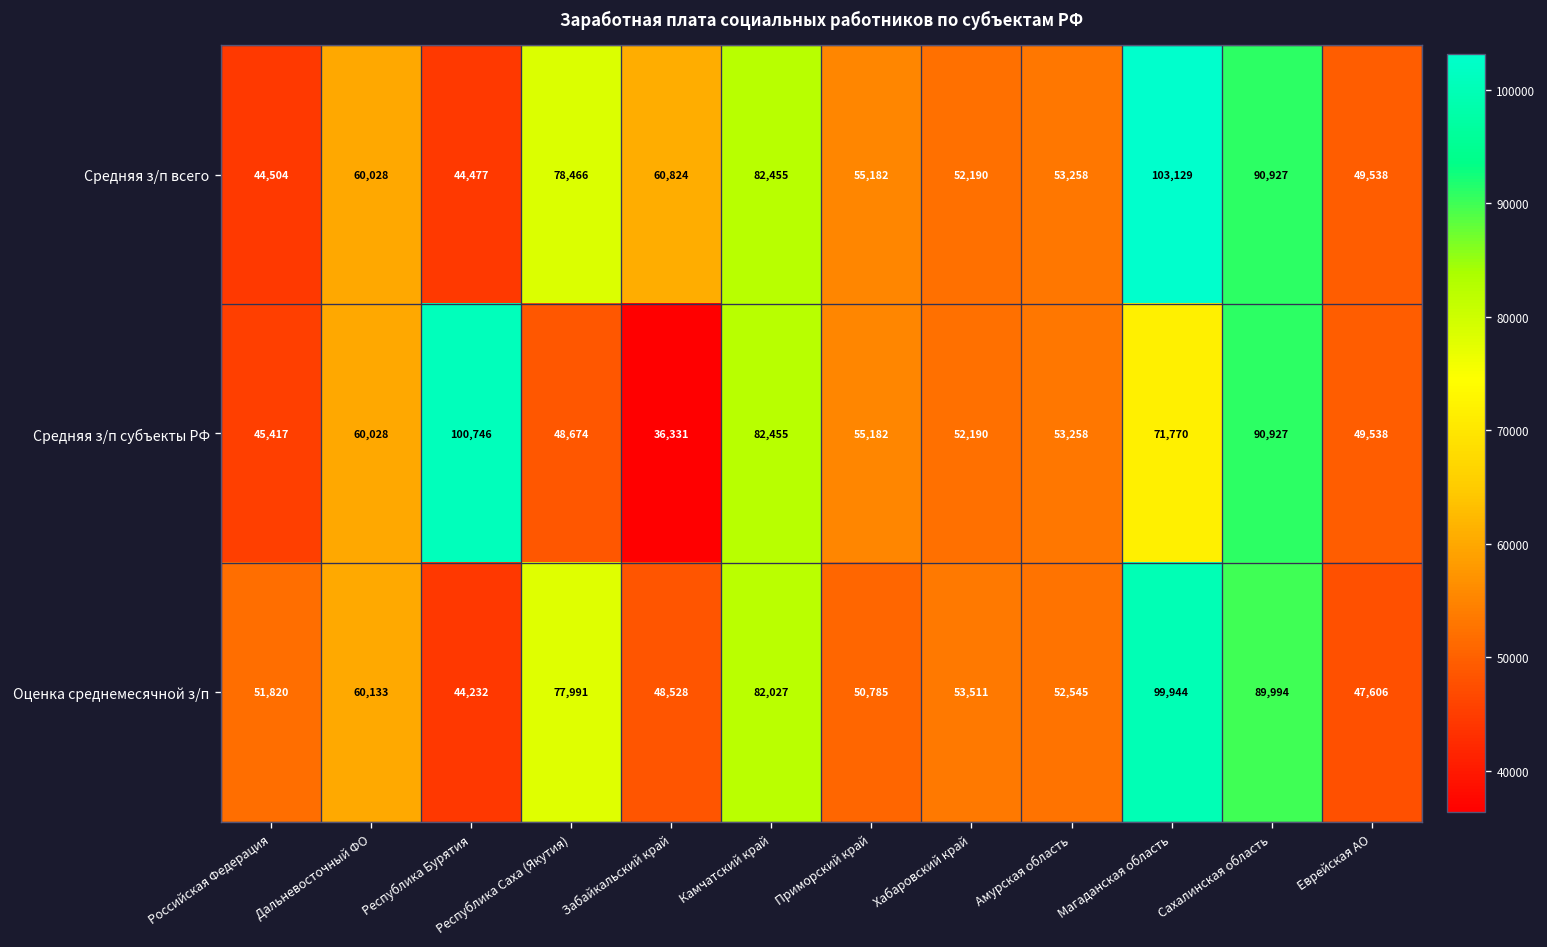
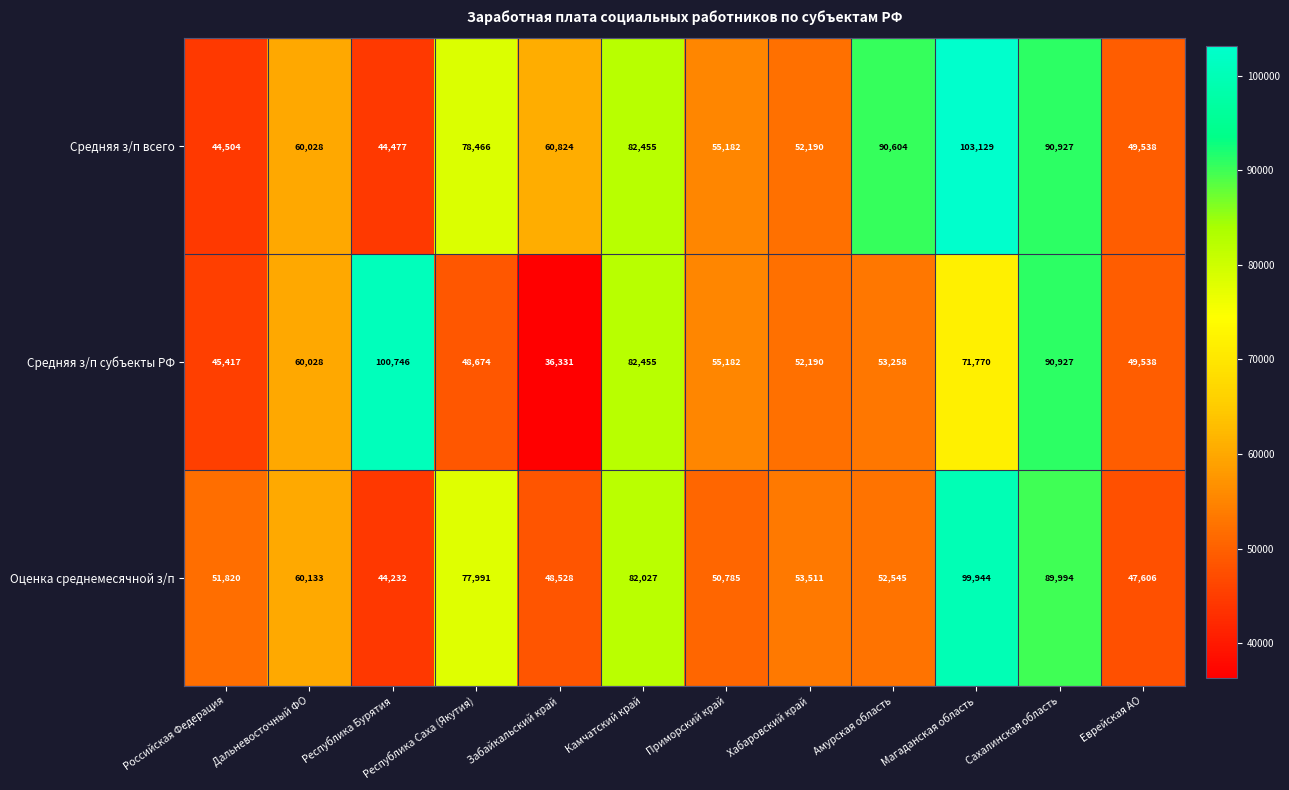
Средняя з/п всего, Амурская область: 53,258 -> 90,604
